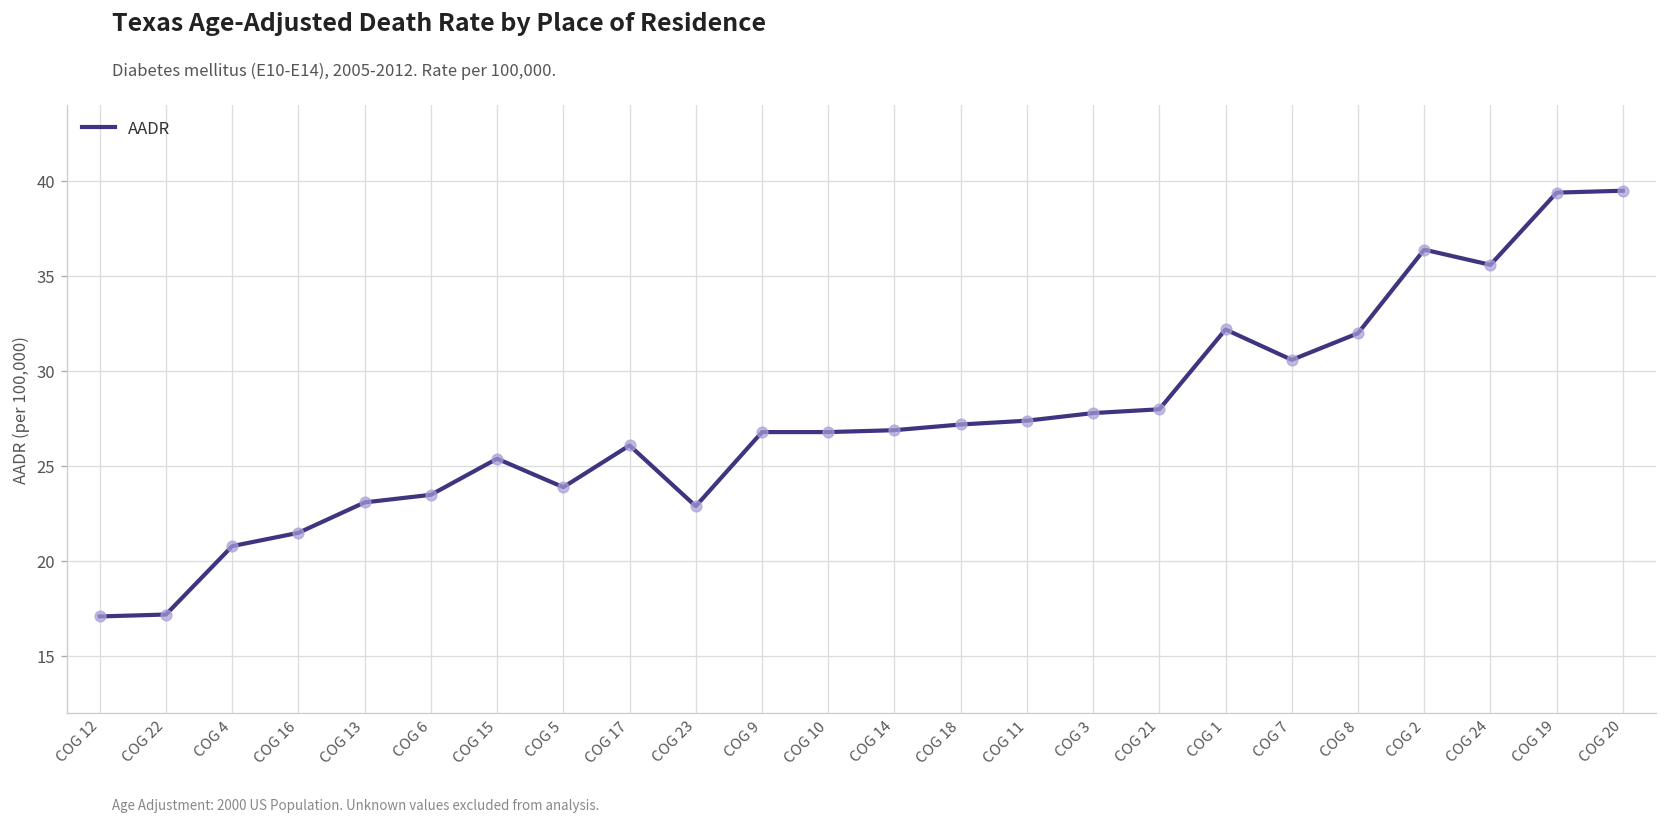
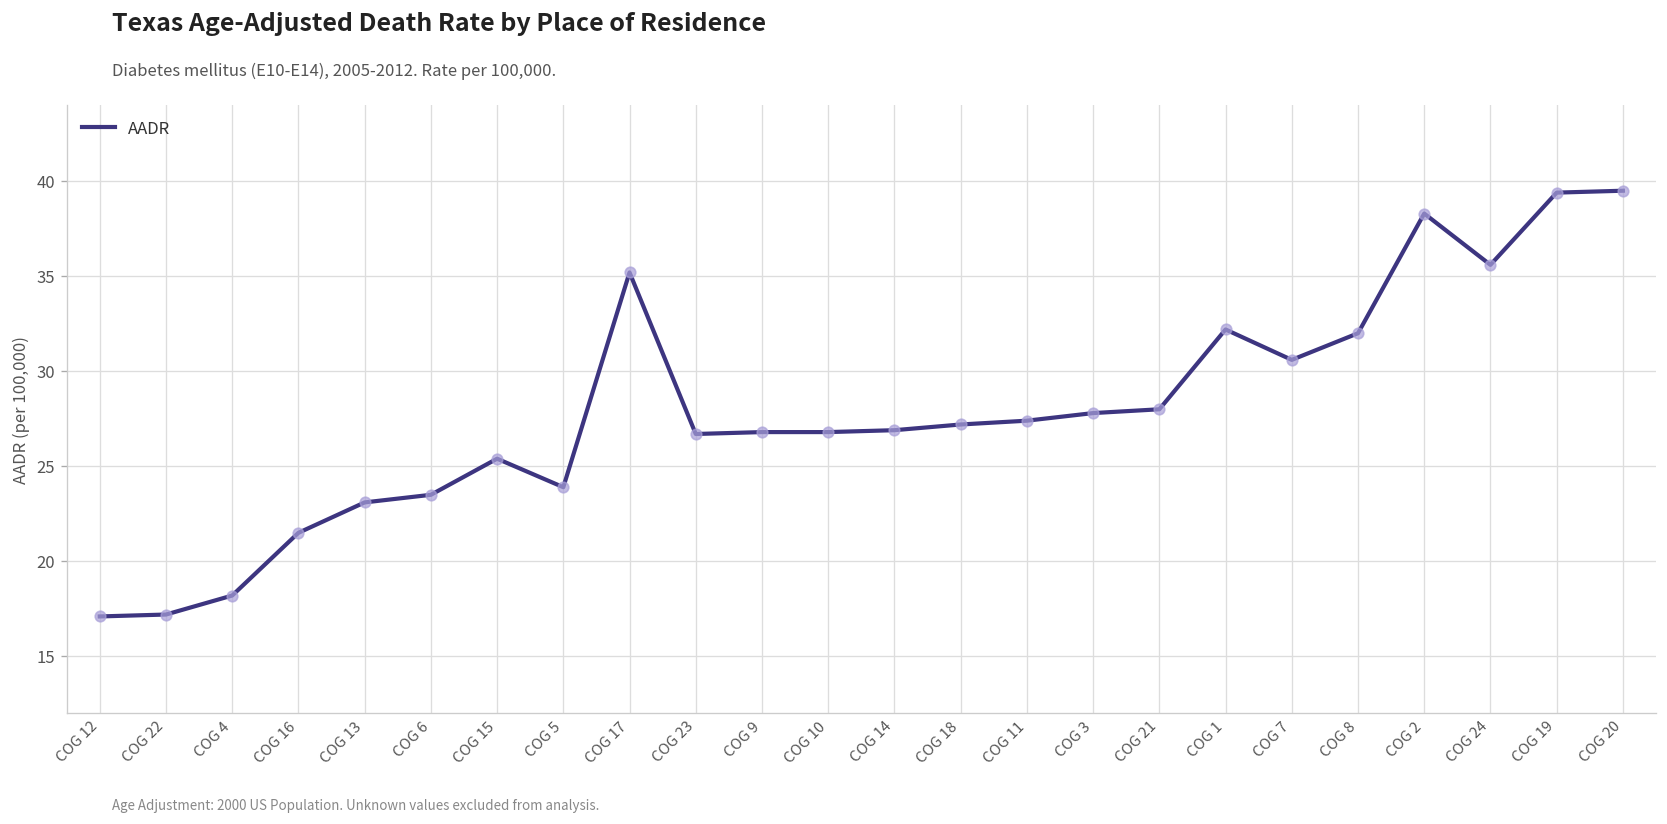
COG 4: 20.8 -> 18.2
COG 17: 26.1 -> 35.2
COG 23: 22.9 -> 26.7
COG 2: 36.4 -> 38.3
